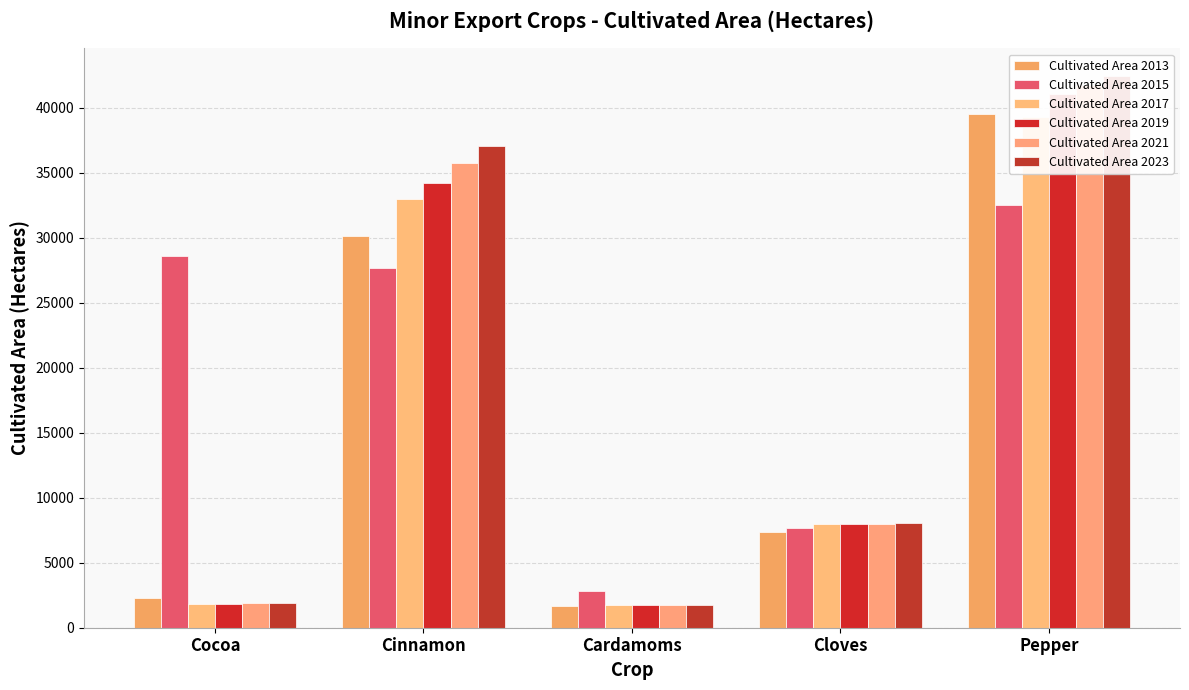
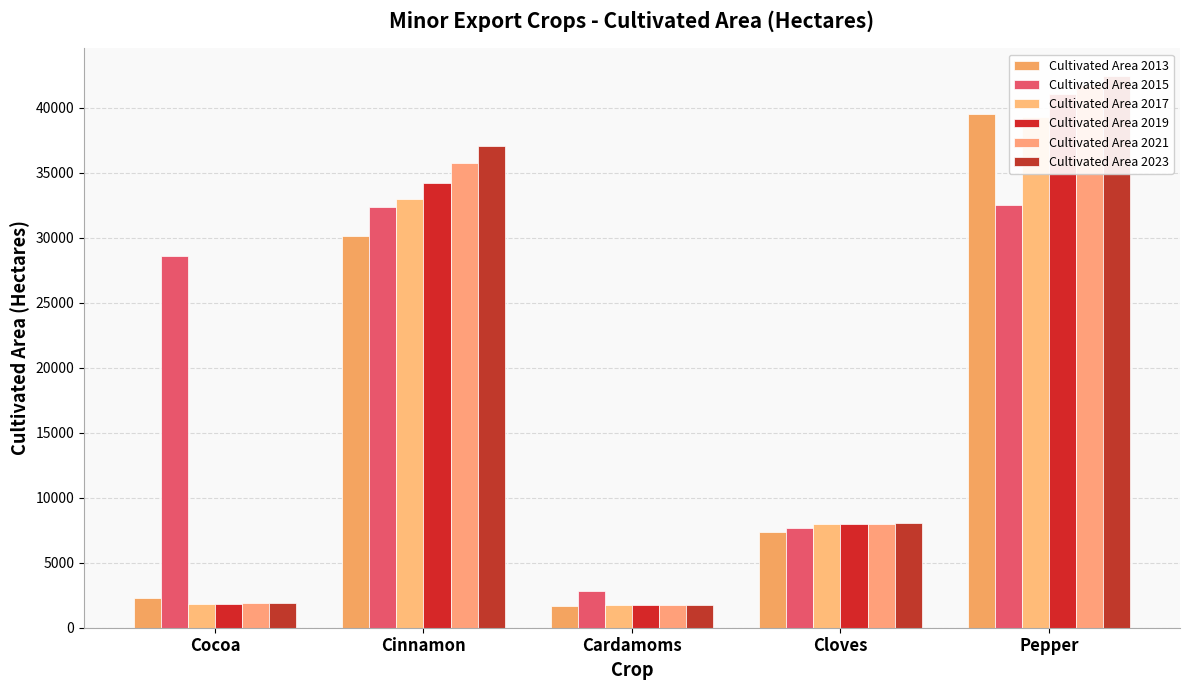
Cultivated Area 2015, Cinnamon: 27700 -> 32300
